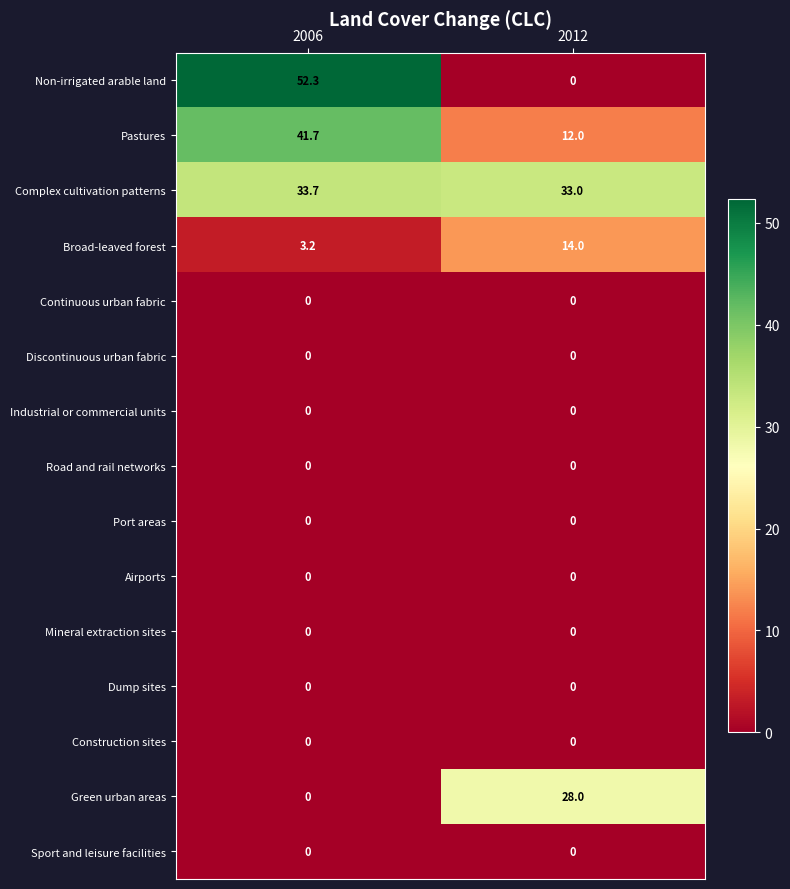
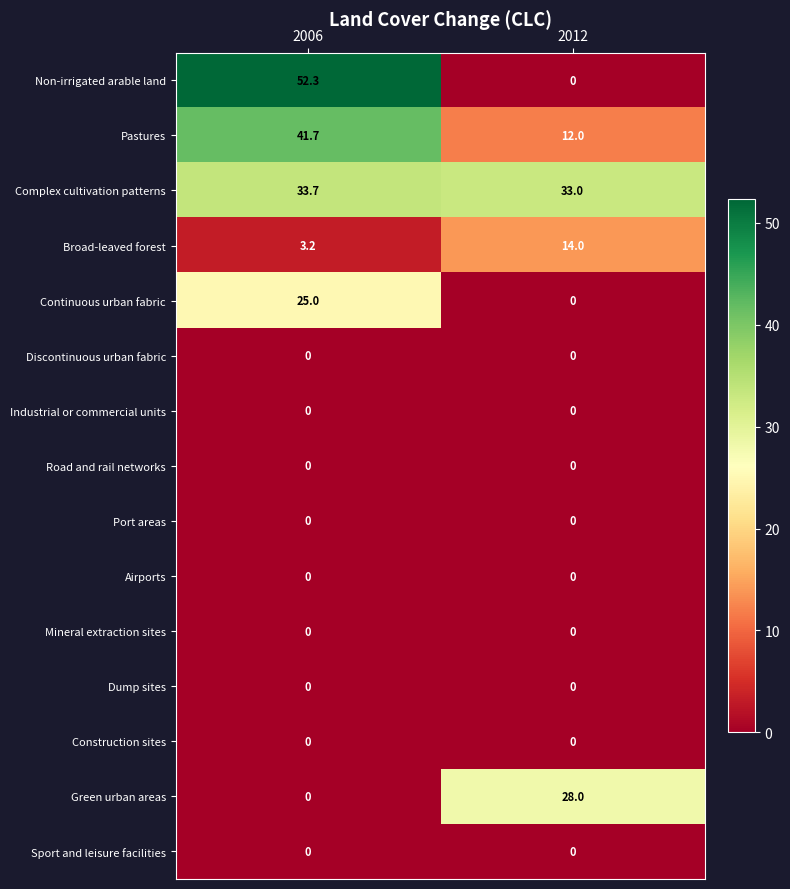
Continuous urban fabric, 2006: 0 -> 25.0
